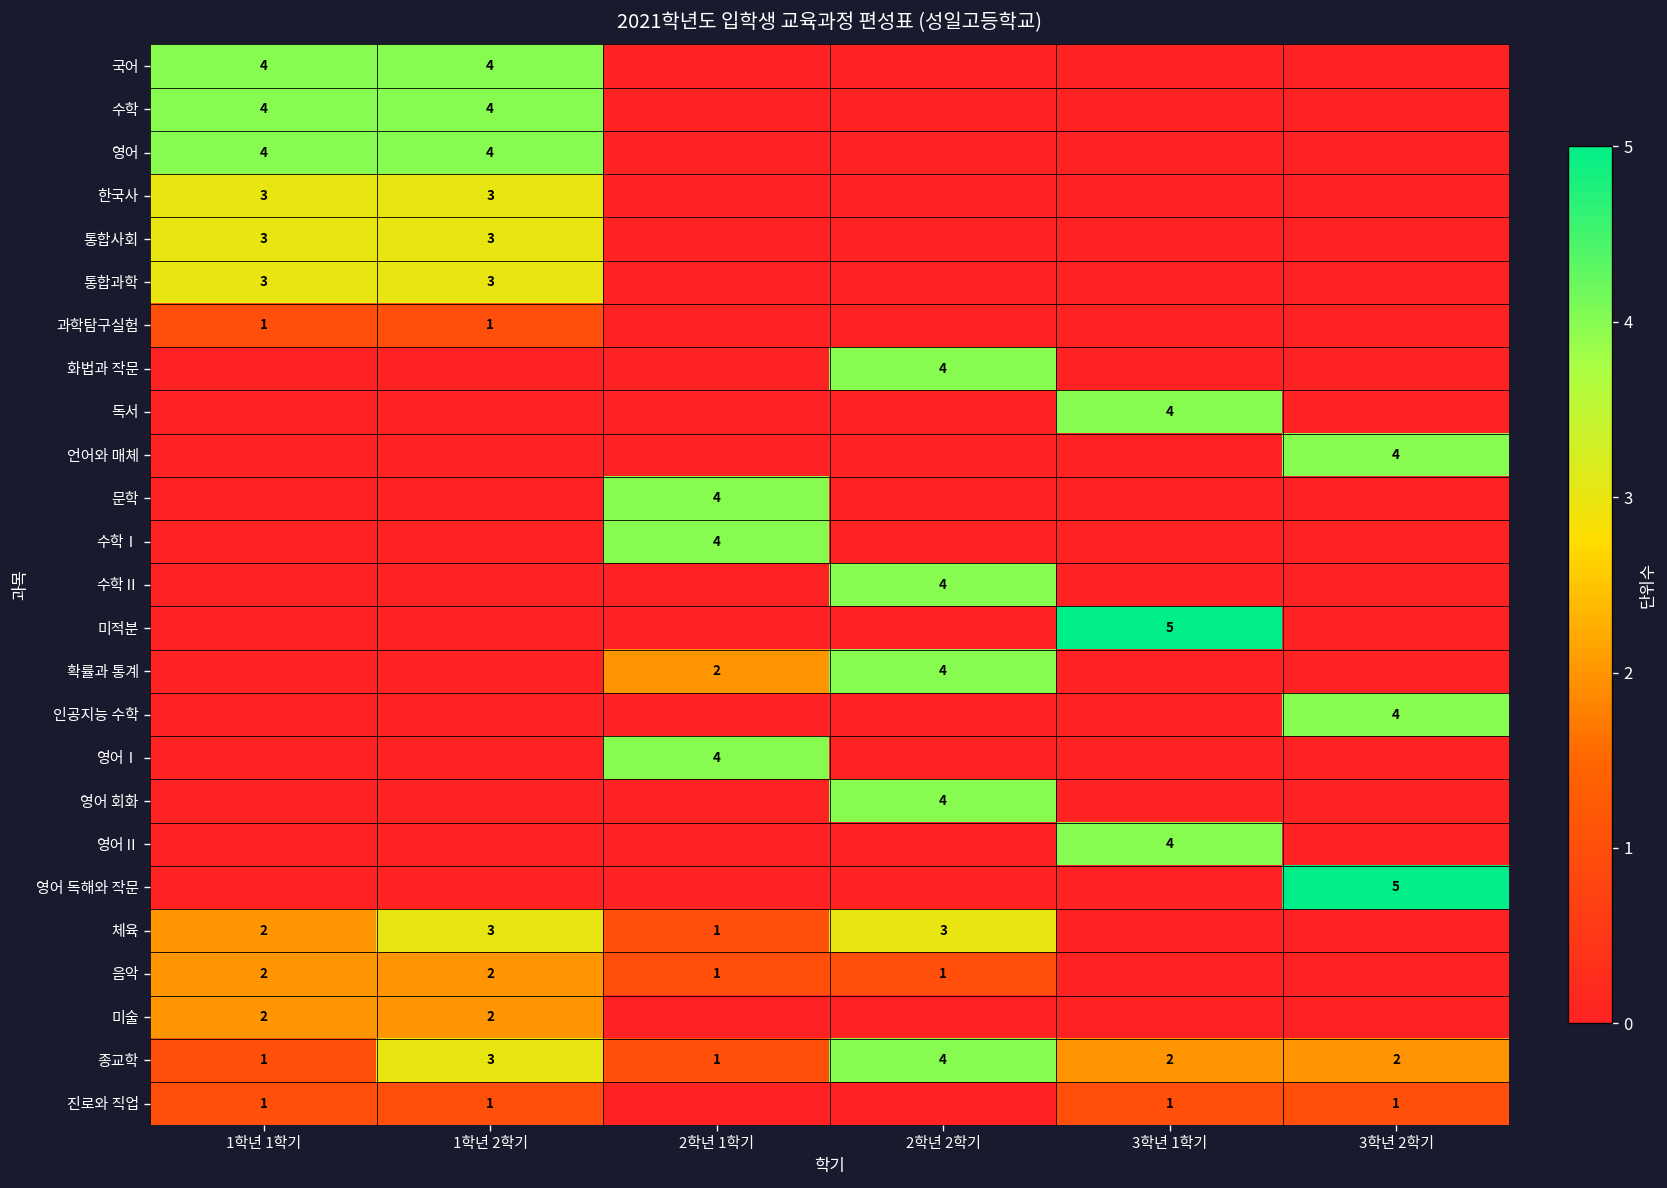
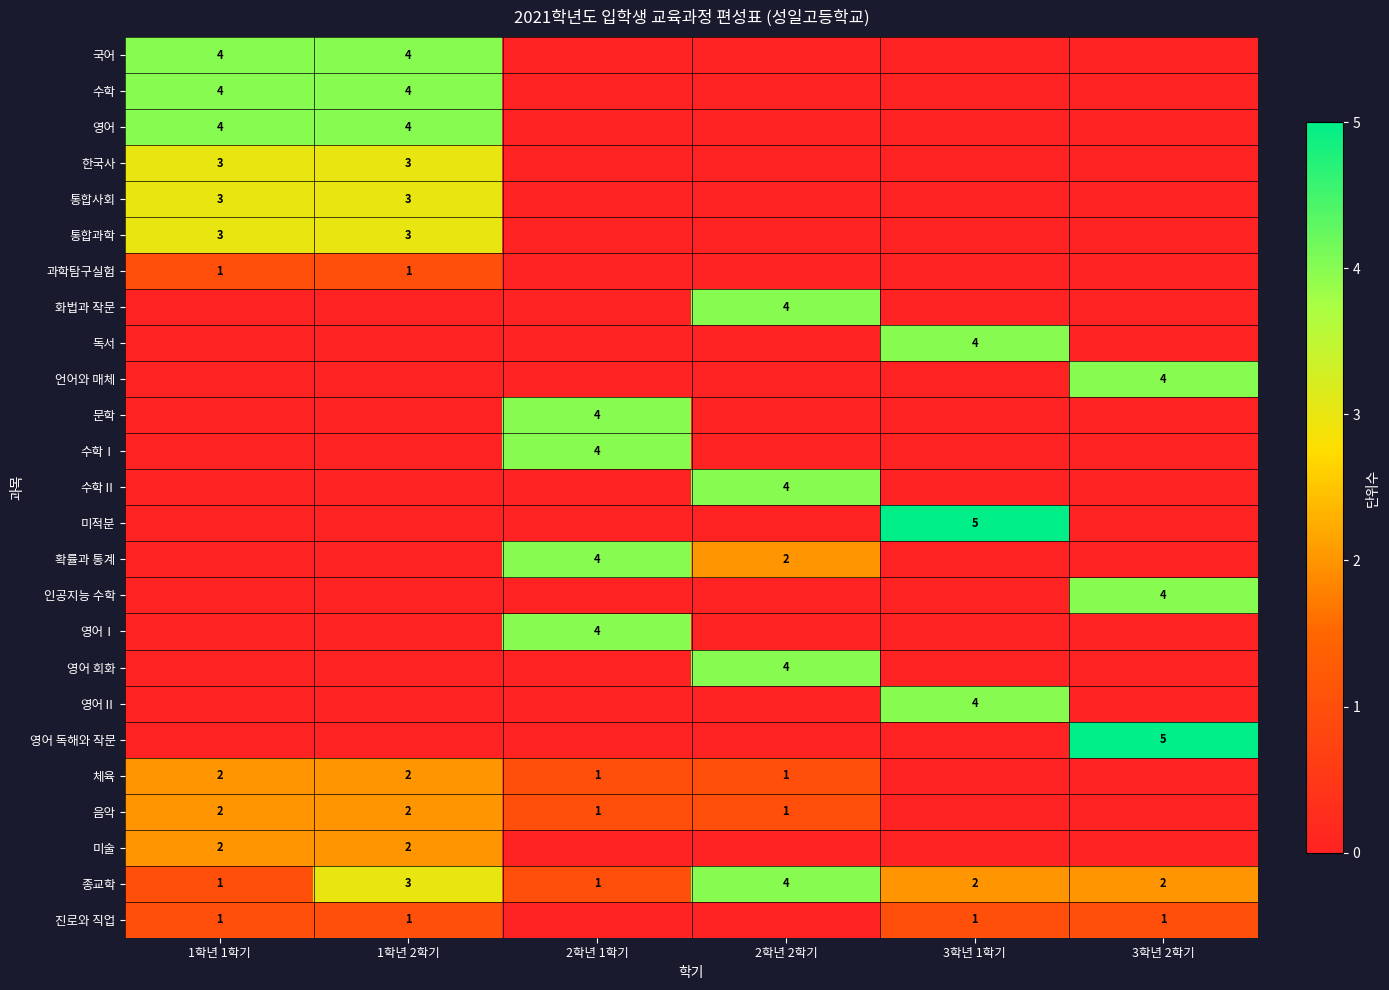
확률과 통계, 2학년 1학기: 2 -> 4
확률과 통계, 2학년 2학기: 4 -> 2
체육, 1학년 2학기: 3 -> 2
체육, 2학년 2학기: 3 -> 1
